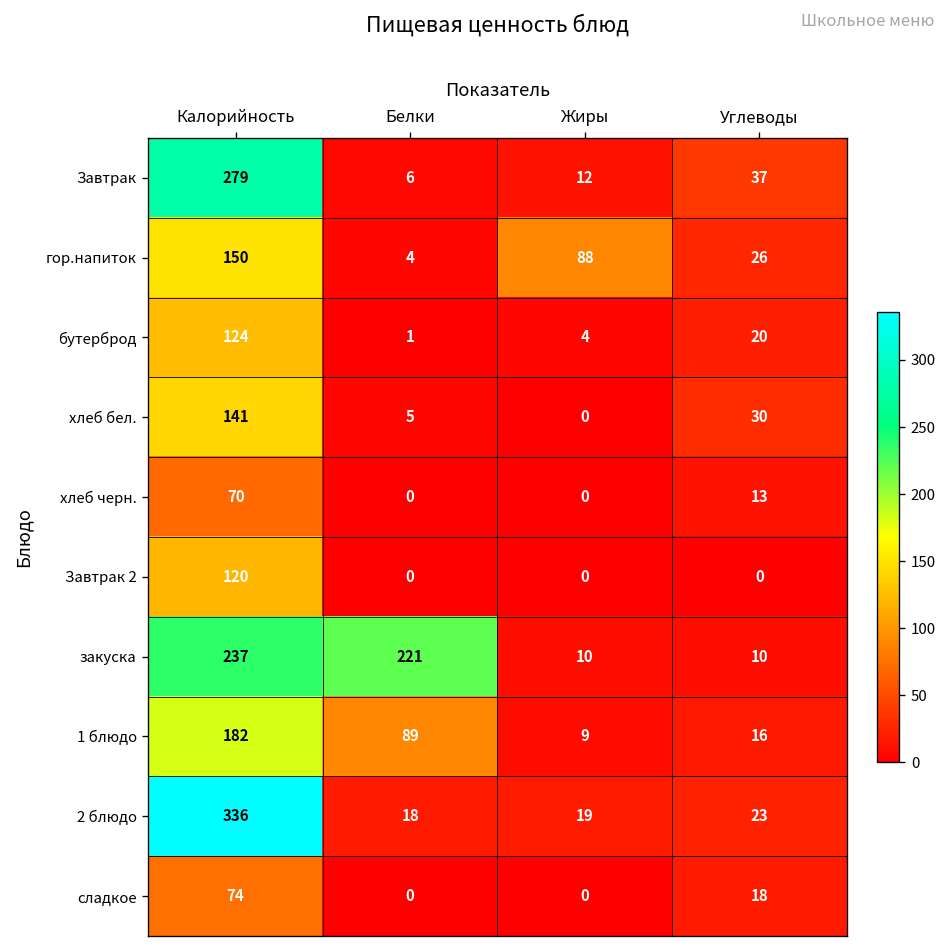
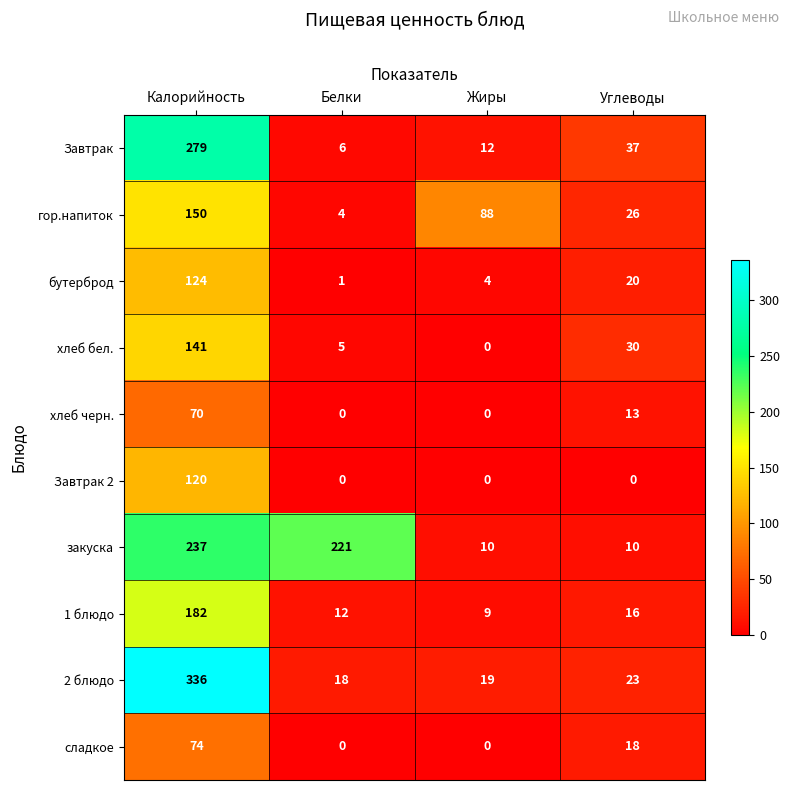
1 блюдо, Белки: 89 -> 12
